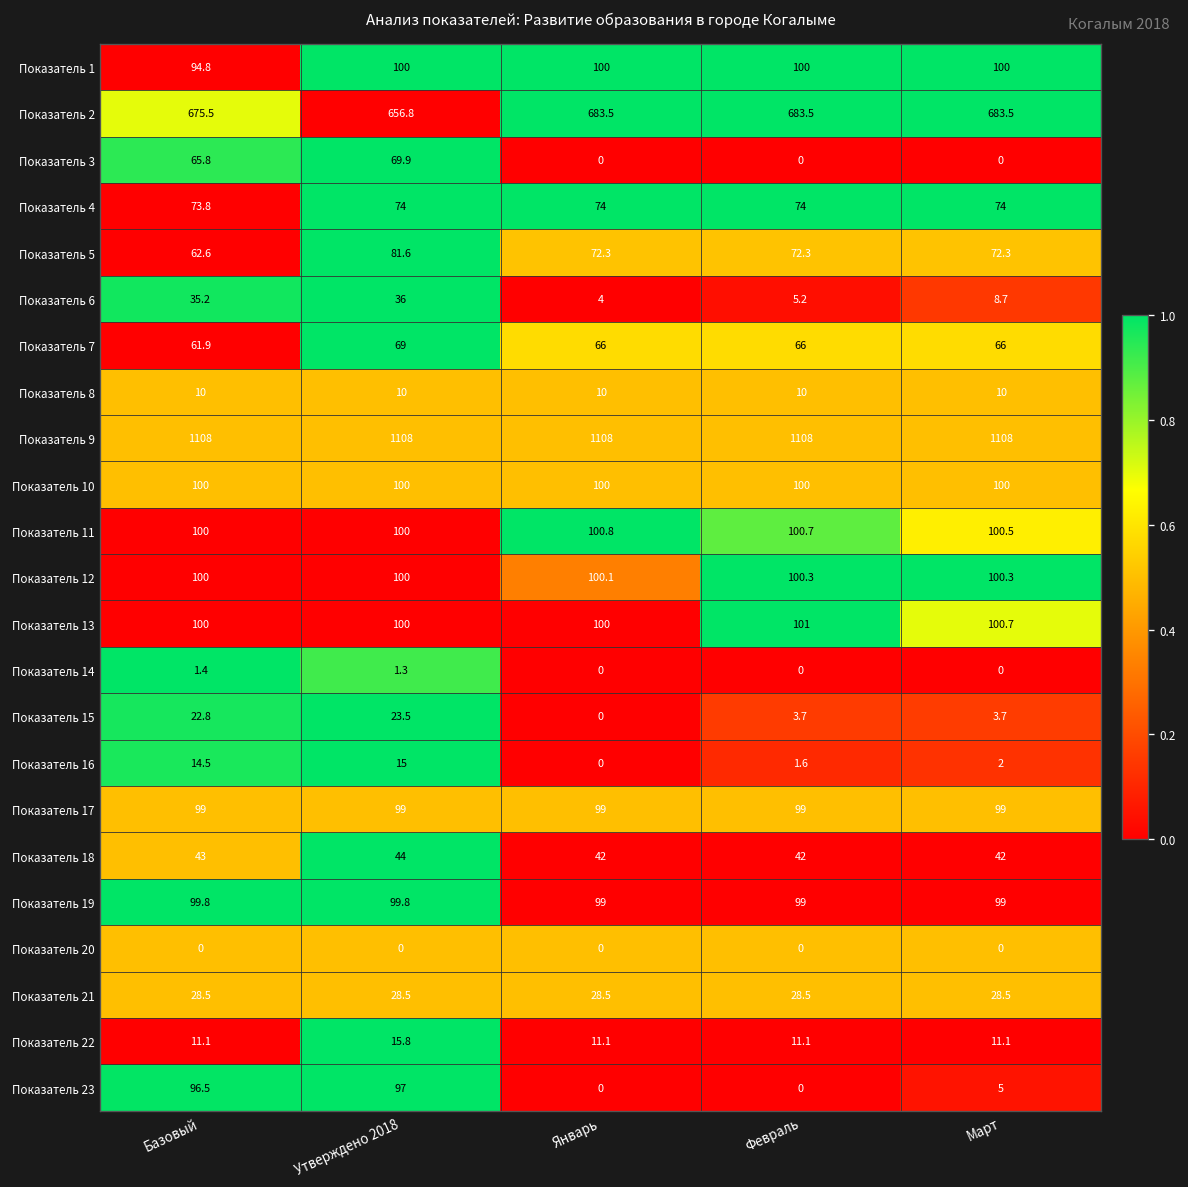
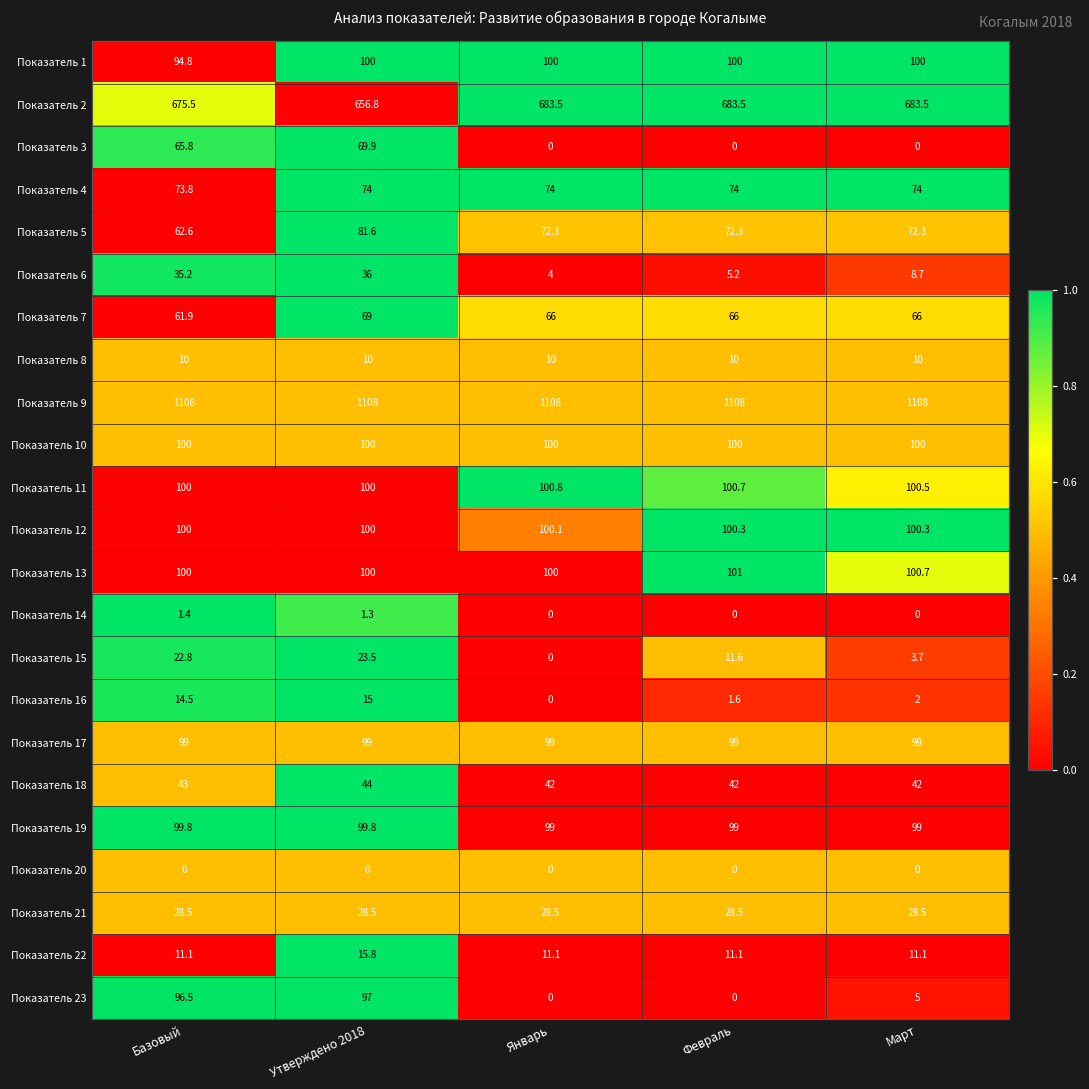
Показатель 15, Февраль: 3.7 -> 11.6
